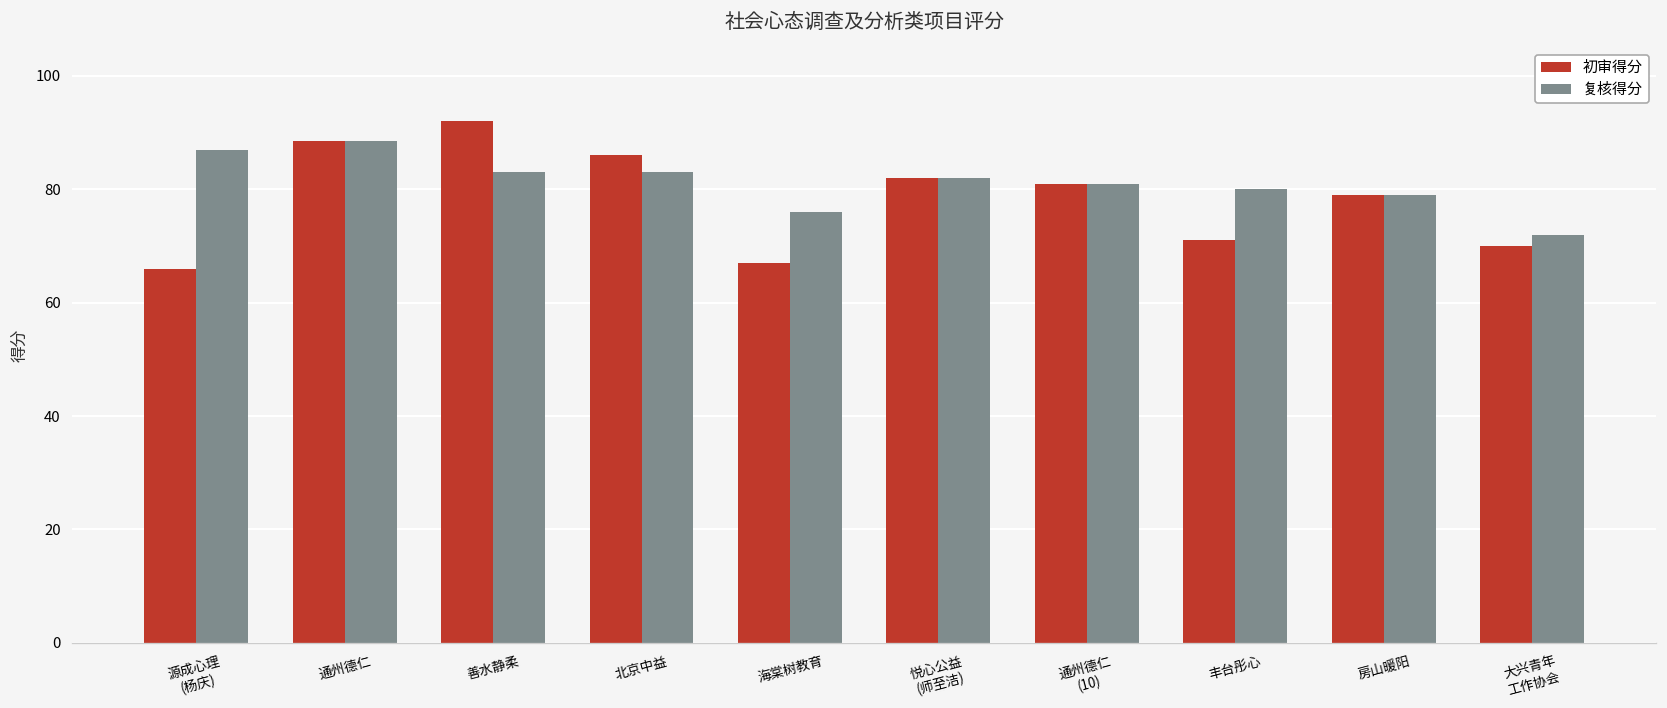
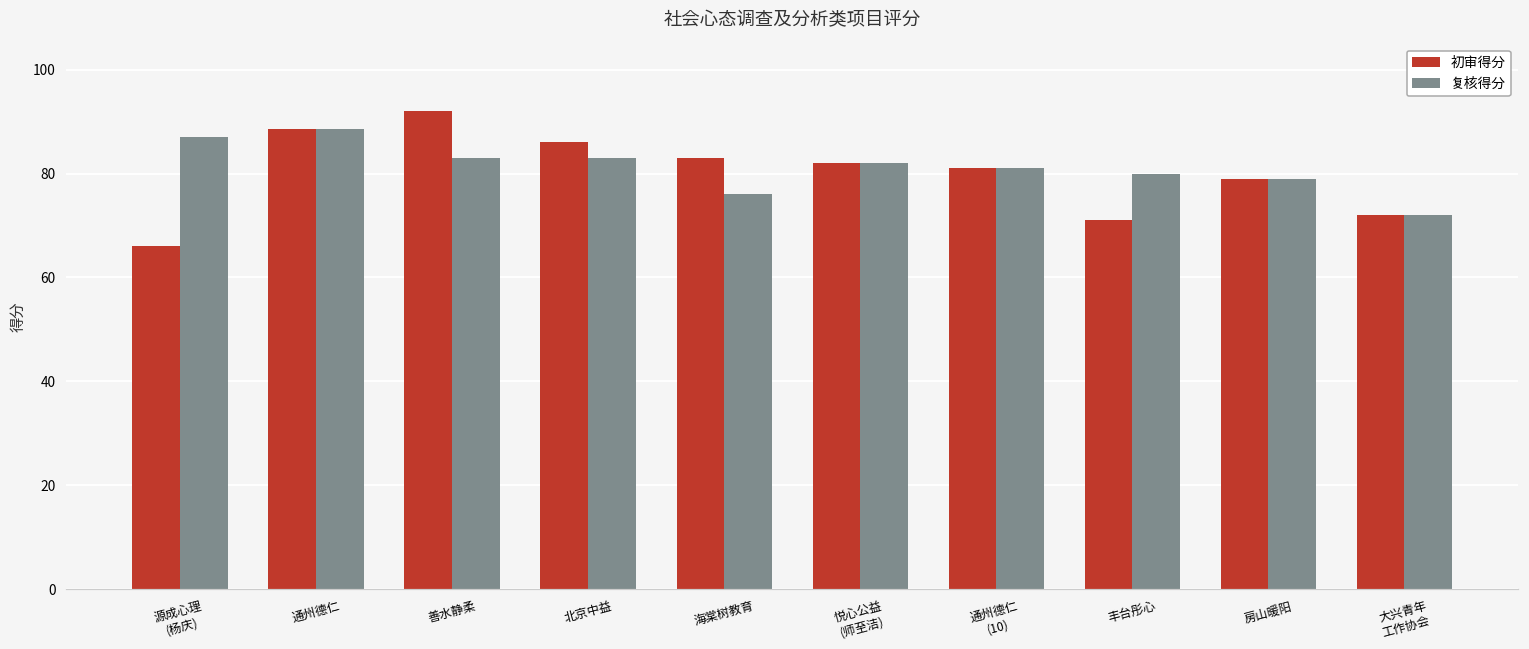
初审得分, 海棠树教育: 67 -> 83
初审得分, 大兴青年 工作协会: 70 -> 72
